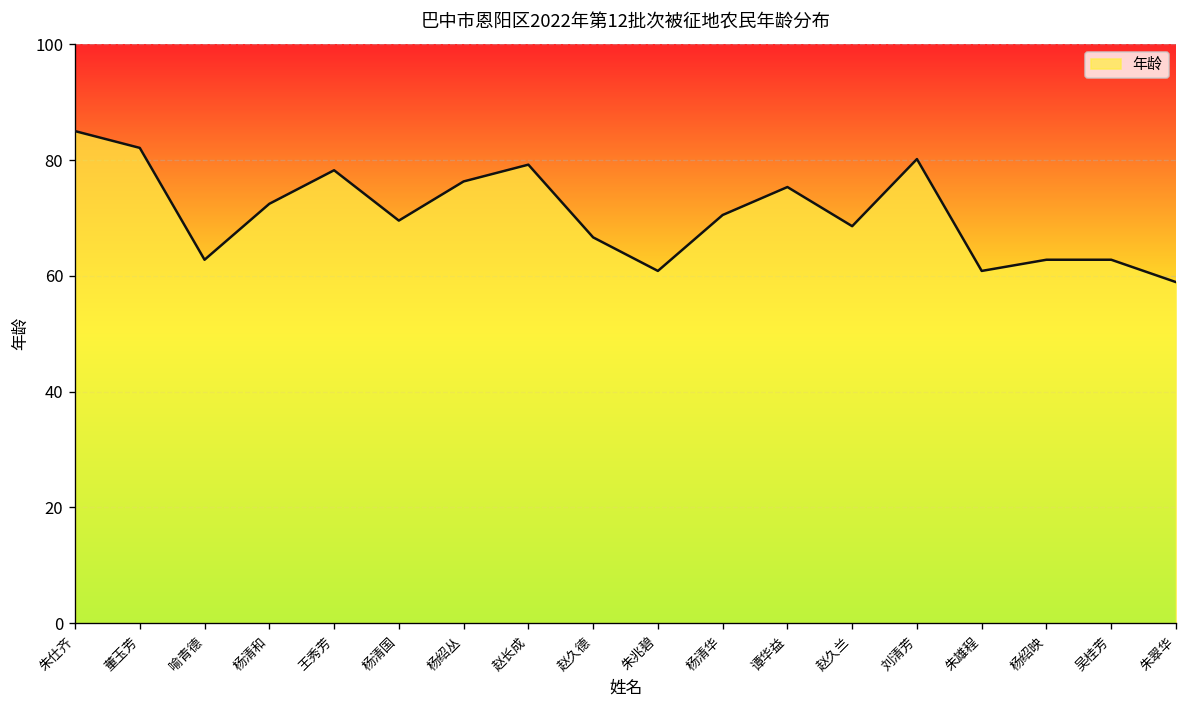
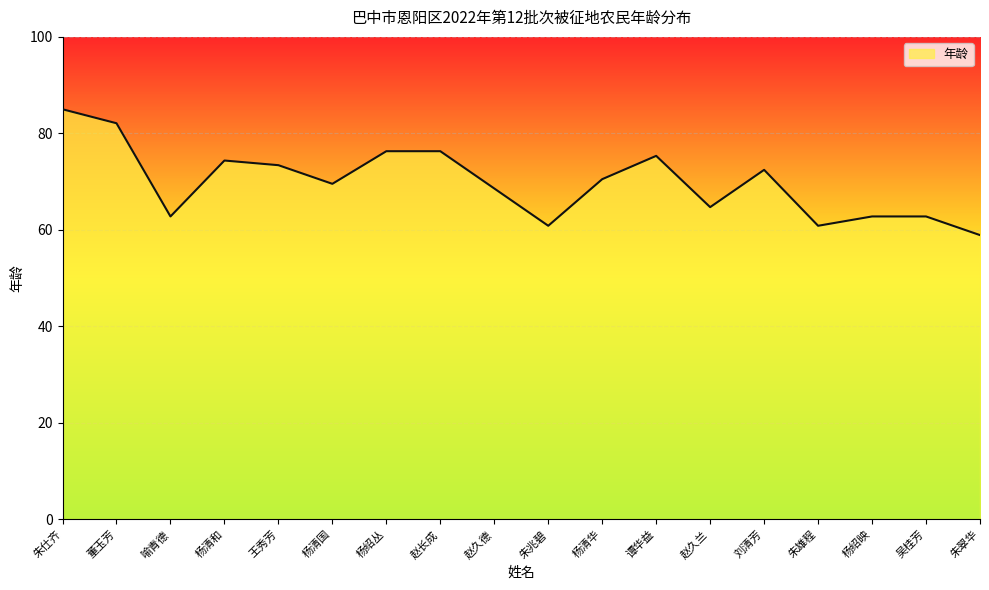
杨清和: 72 -> 74
王秀芳: 78 -> 73
赵长成: 79 -> 76
赵久德: 67 -> 69
赵久兰: 69 -> 65
刘清芳: 80 -> 72
